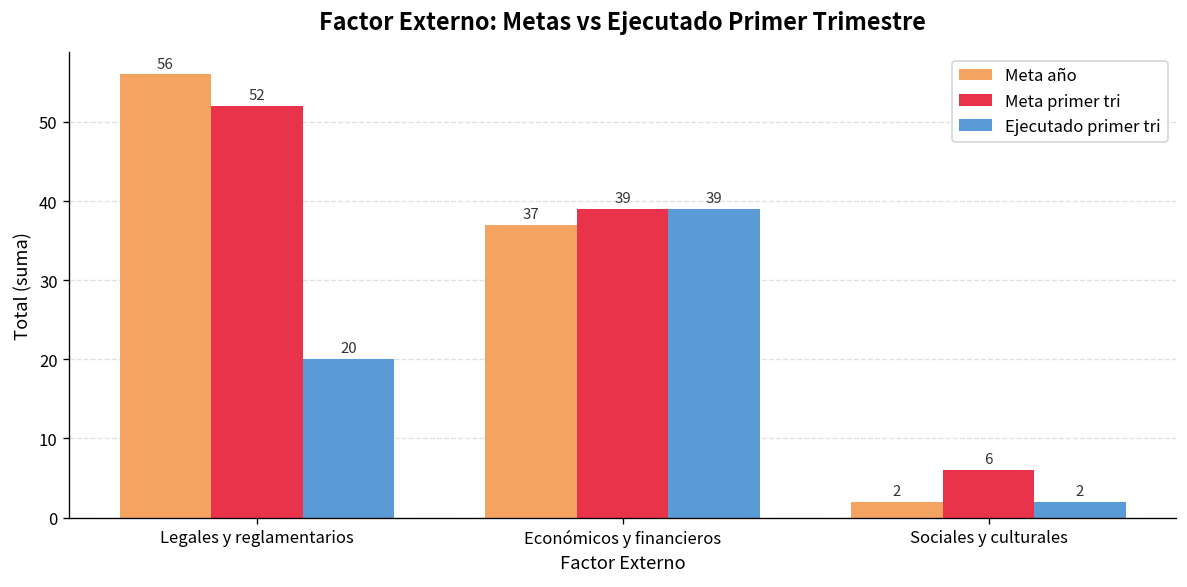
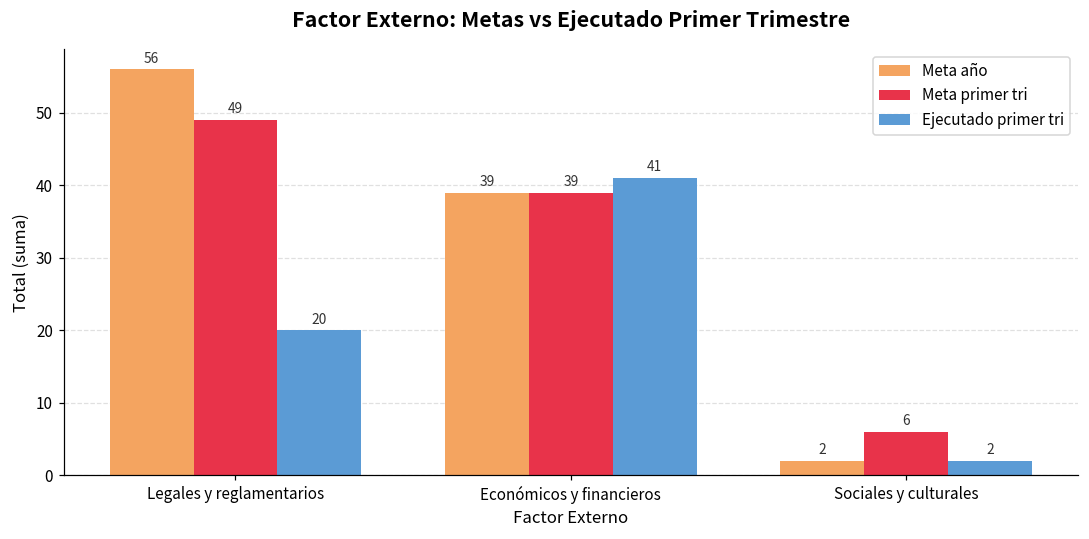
Meta primer tri, Legales y reglamentarios: 52 -> 49
Meta año, Económicos y financieros: 37 -> 39
Ejecutado primer tri, Económicos y financieros: 39 -> 41
